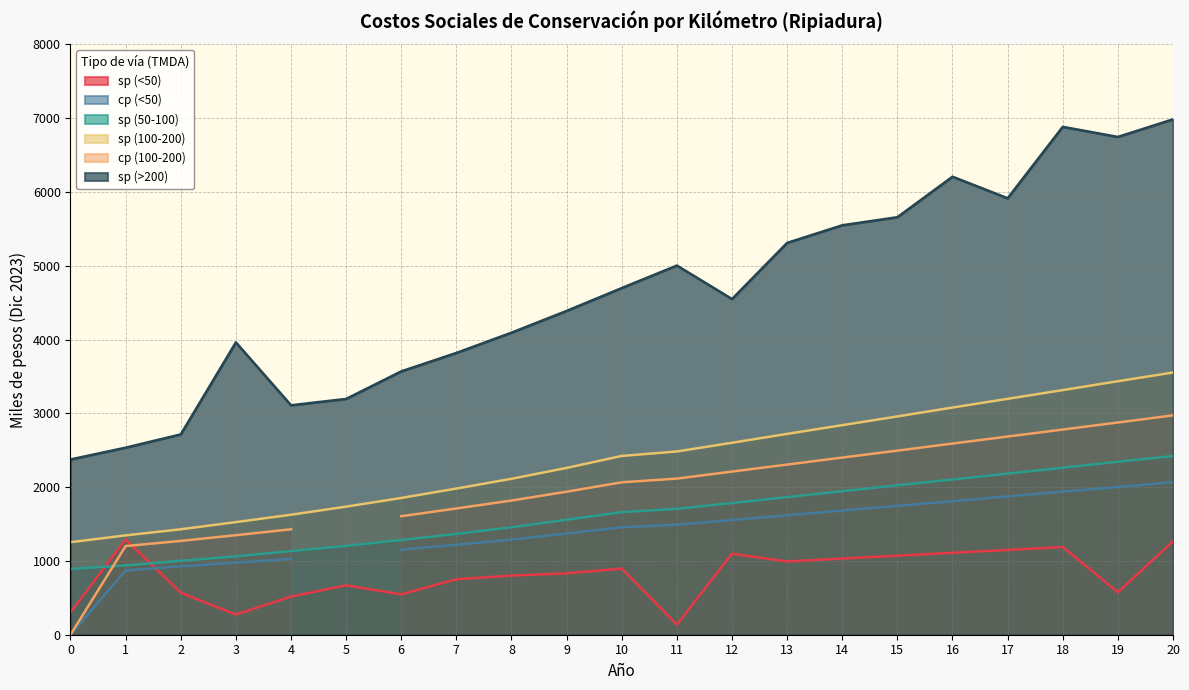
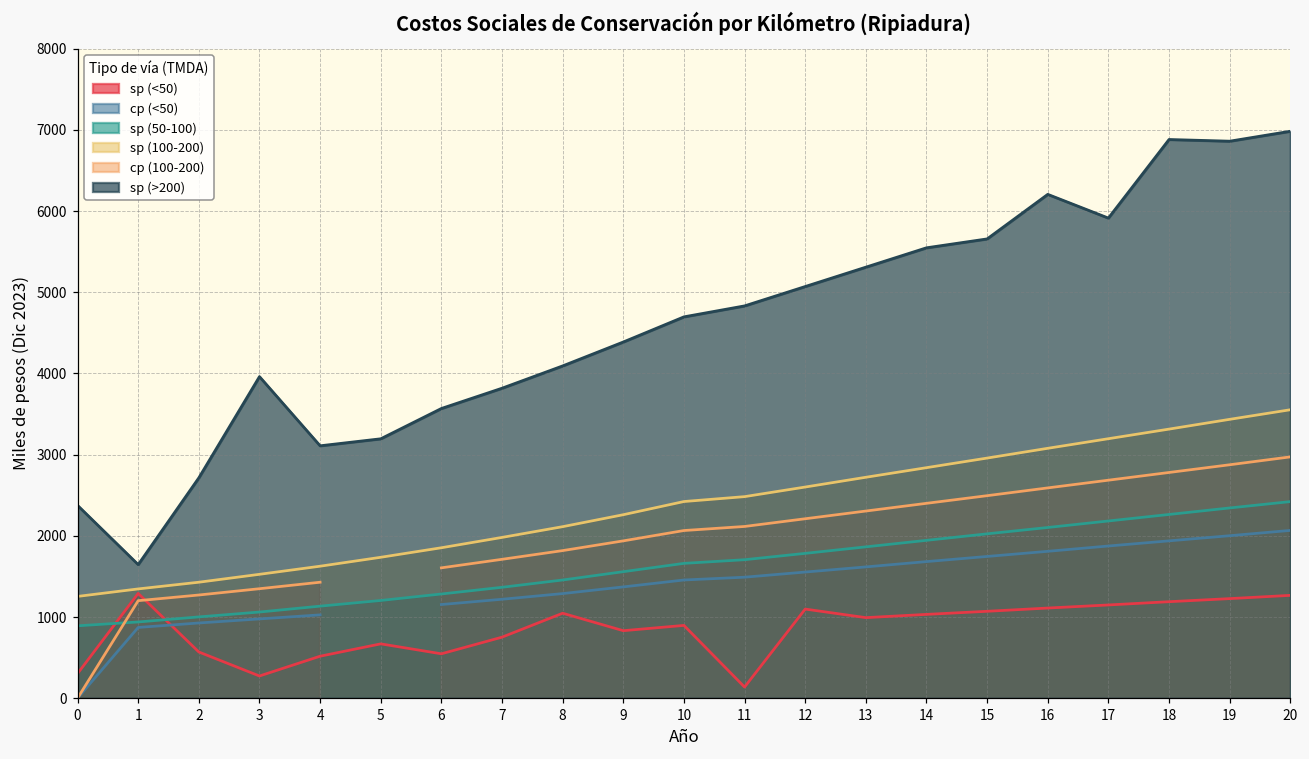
sp (>200), 1: 2500 -> 1600
sp (<50), 8: 800 -> 1000
sp (>200), 11: 5000 -> 4800
sp (>200), 12: 4500 -> 5100
sp (<50), 19: 600 -> 1200
sp (>200), 19: 6700 -> 6900
